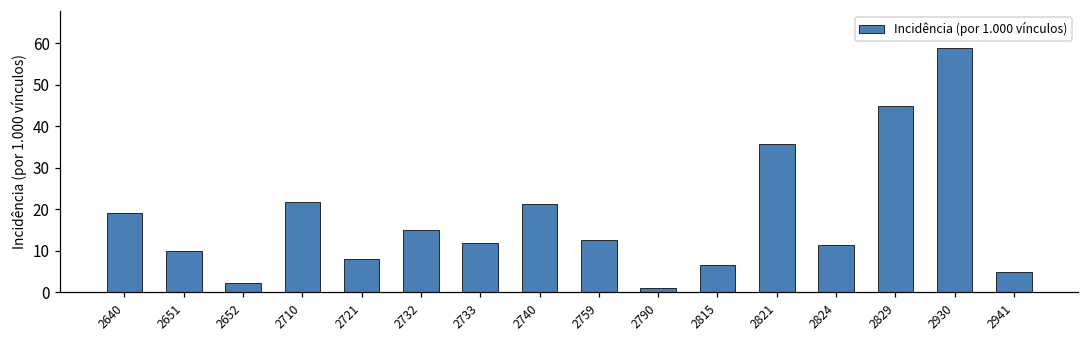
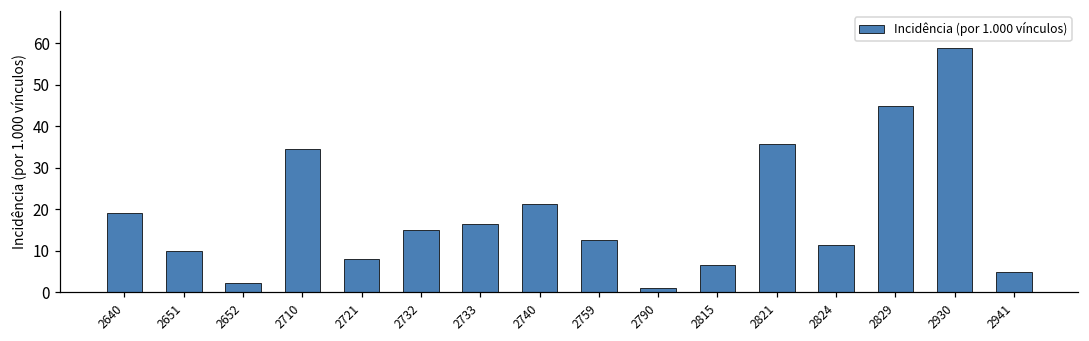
2710: 22 -> 35
2733: 12 -> 17
